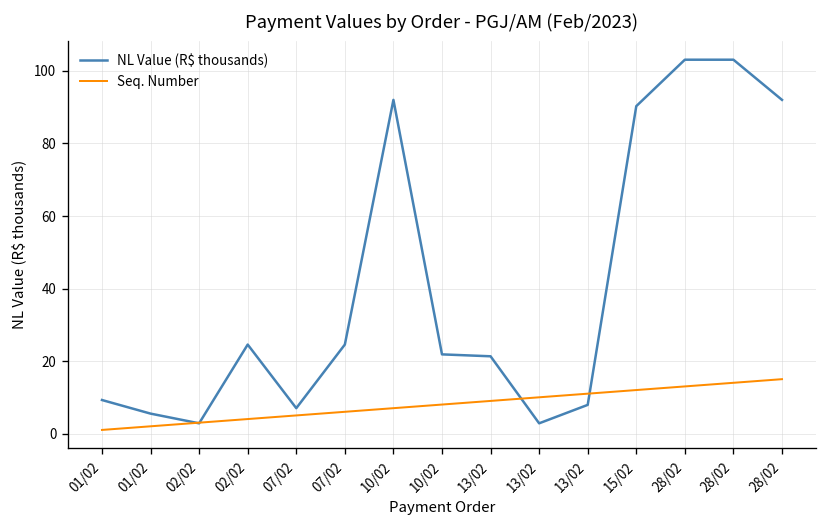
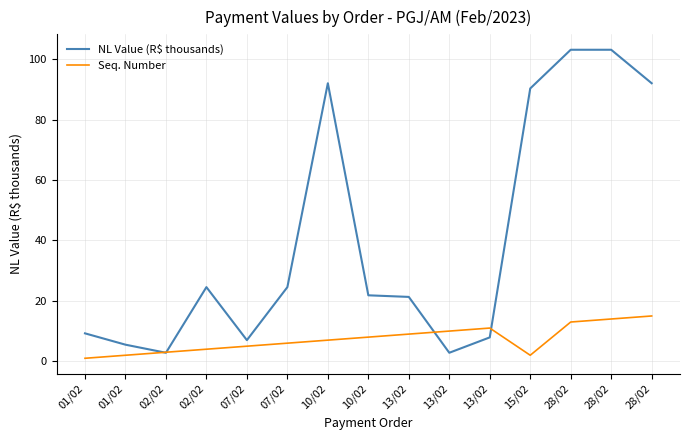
Seq. Number, 15/02: 12 -> 2
